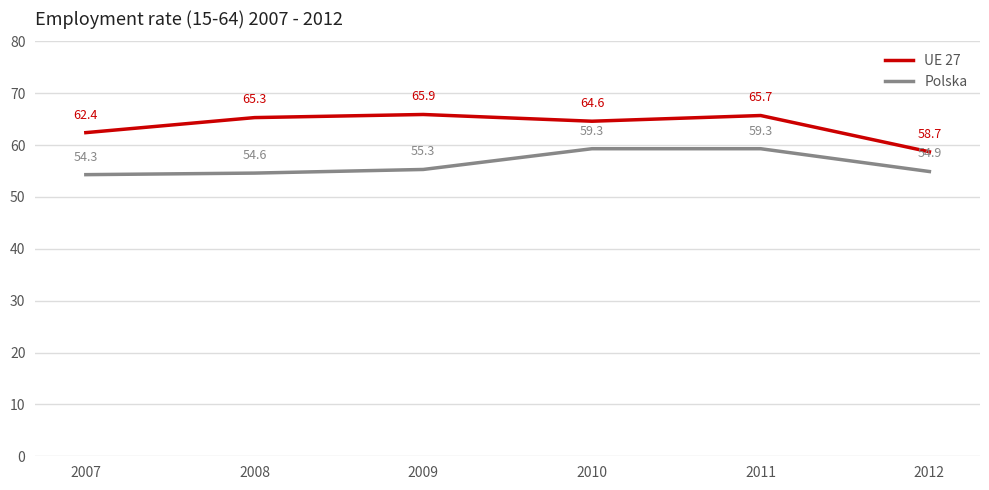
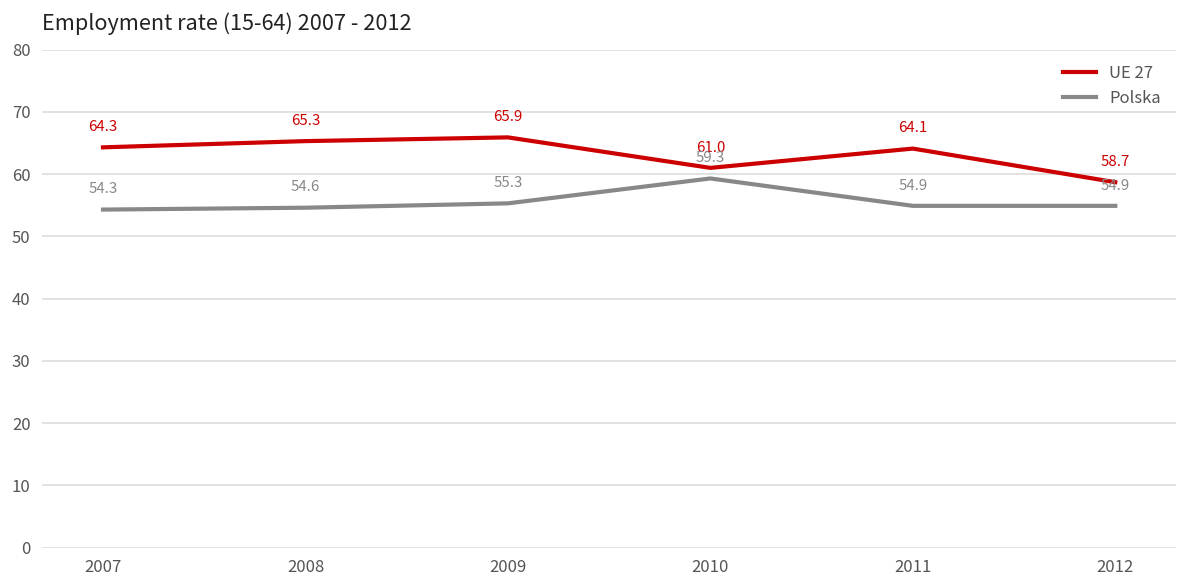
UE 27, 2007: 62.4 -> 64.3
UE 27, 2010: 64.6 -> 61.0
UE 27, 2011: 65.7 -> 64.1
Polska, 2011: 59.3 -> 54.9
